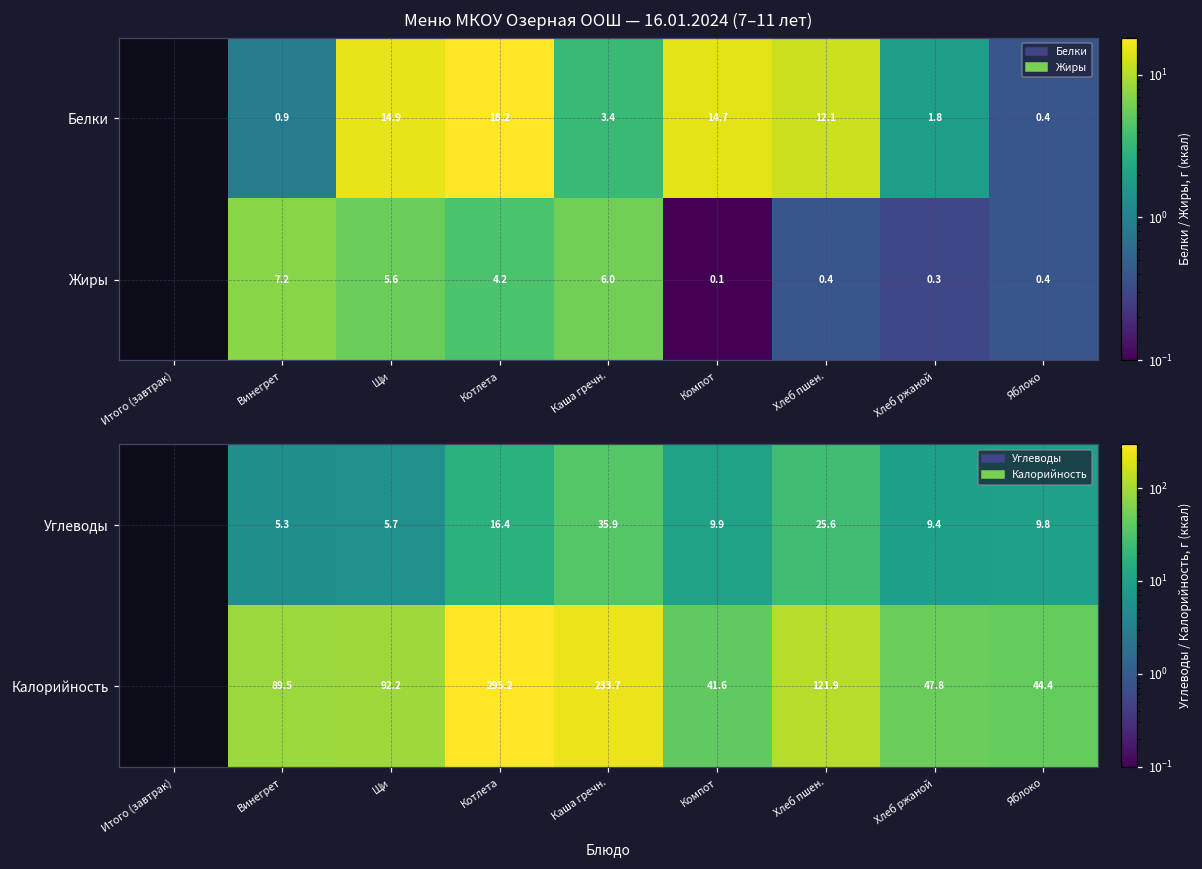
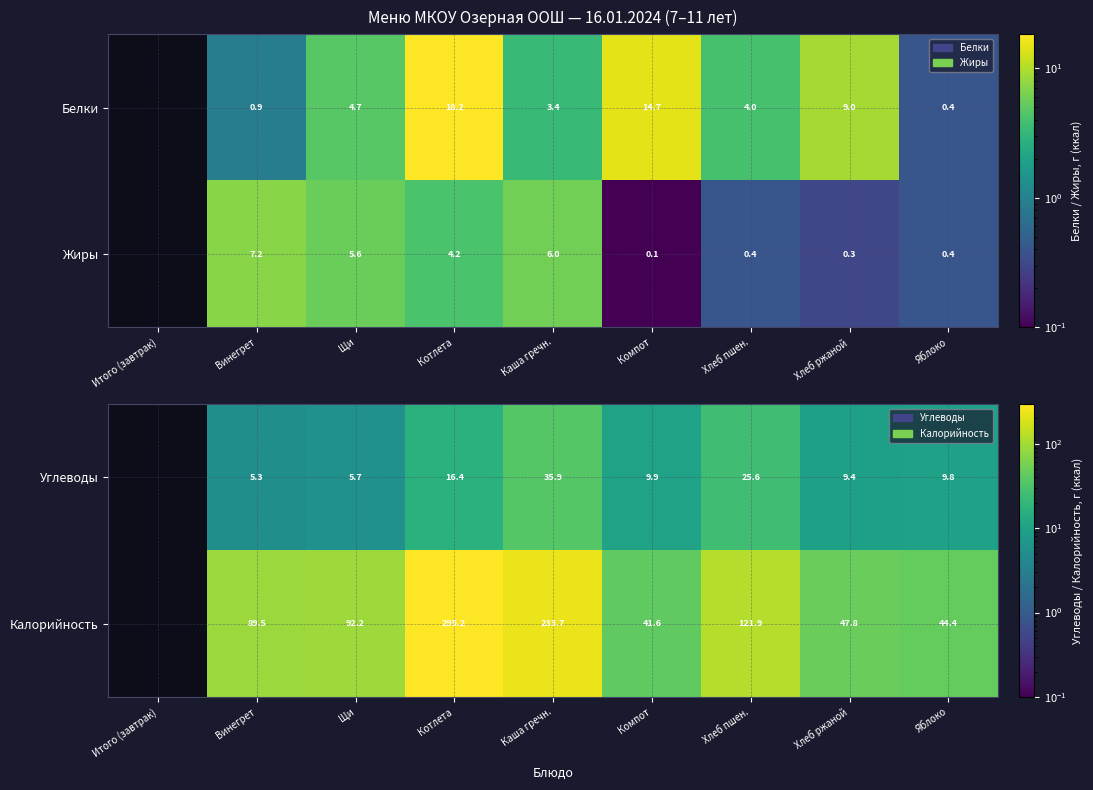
Меню МКОУ Озерная ООШ — 16.01.2024 (7–11 лет), Белки, Щи: 14.9 -> 4.7
Меню МКОУ Озерная ООШ — 16.01.2024 (7–11 лет), Белки, Хлеб пшен.: 12.1 -> 4.0
Меню МКОУ Озерная ООШ — 16.01.2024 (7–11 лет), Белки, Хлеб ржаной: 1.8 -> 9.0
